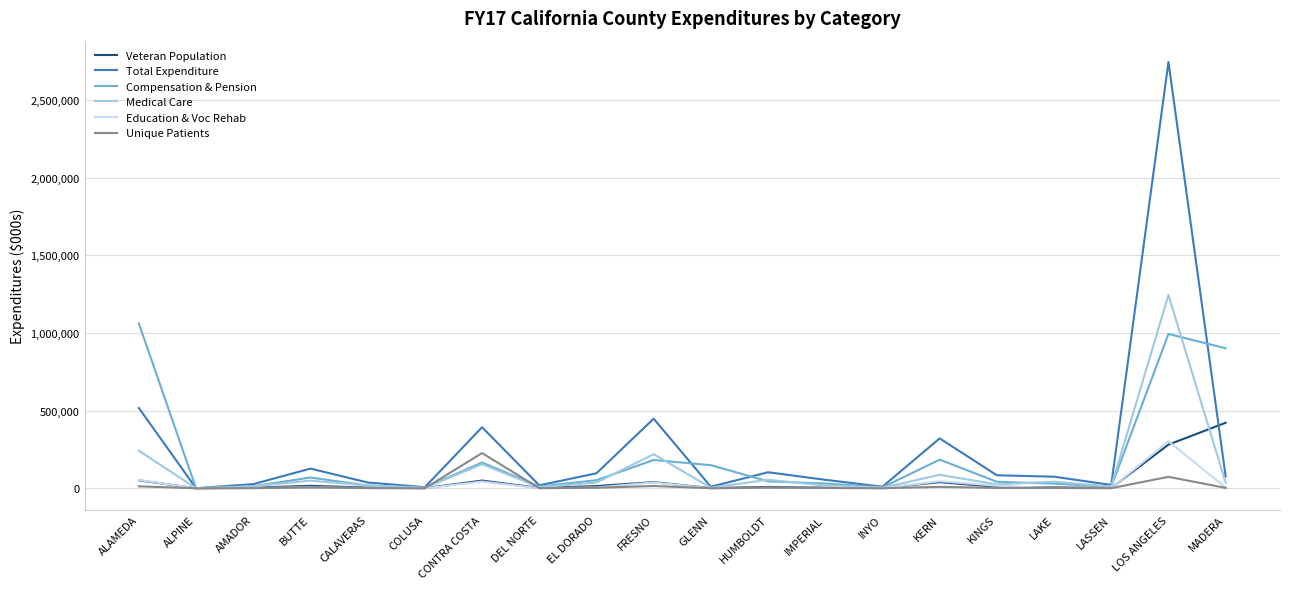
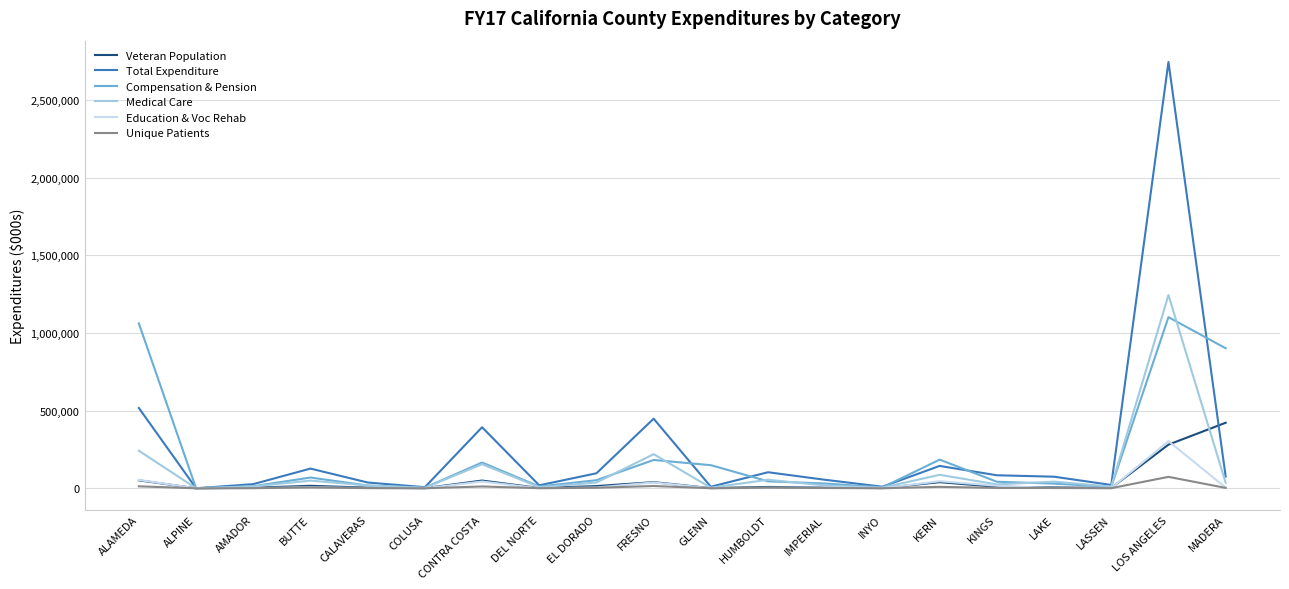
Unique Patients, CONTRA COSTA: 230,000 -> 10,000
Total Expenditure, KERN: 320,000 -> 140,000
Compensation & Pension, LOS ANGELES: 990,000 -> 1,100,000
